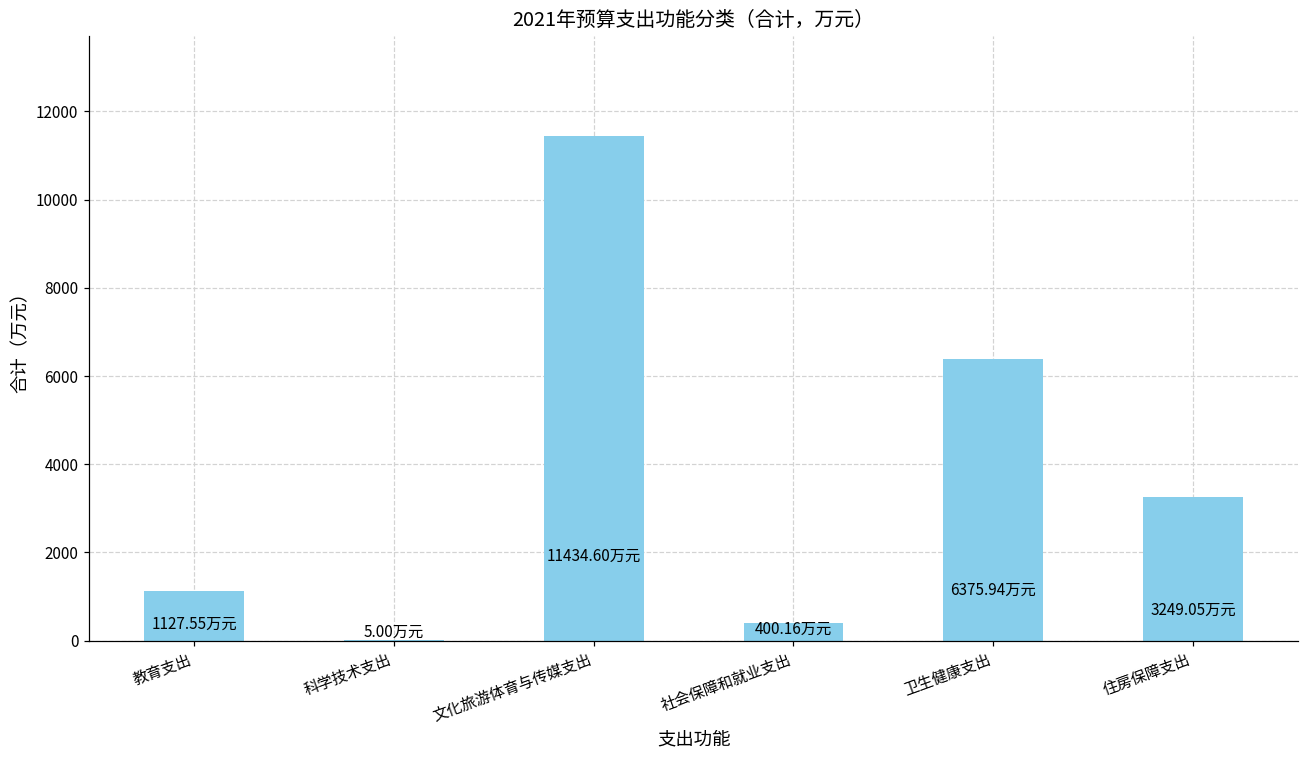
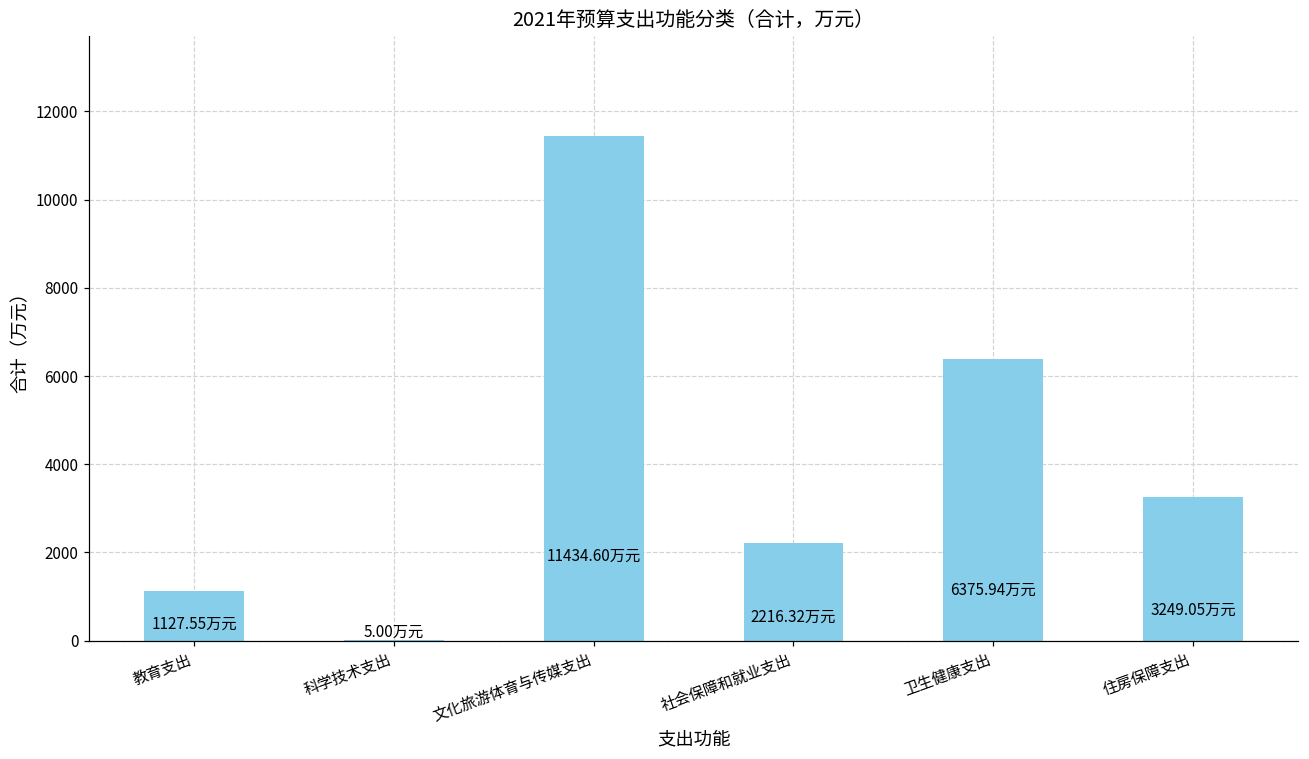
社会保障和就业支出: 400.16 -> 2216.32
